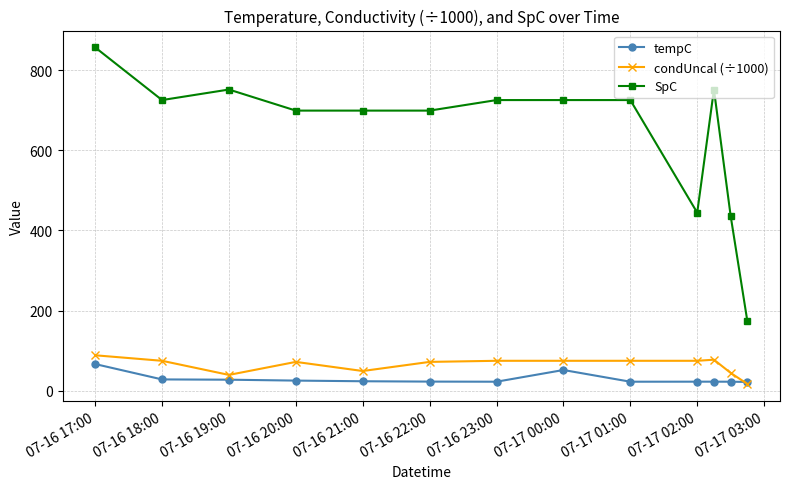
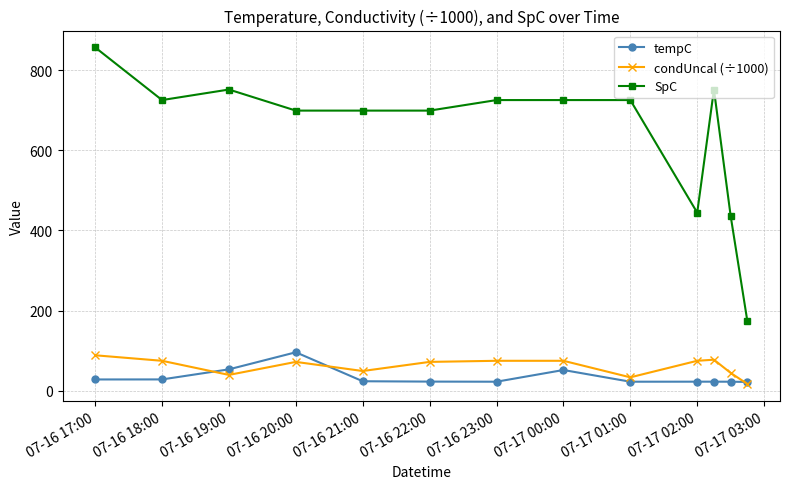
tempC, 07-16 17:00: 70 -> 30
tempC, 07-16 19:00: 30 -> 50
tempC, 07-16 20:00: 20 -> 100
condUncal (÷1000), 07-17 01:00: 70 -> 30
